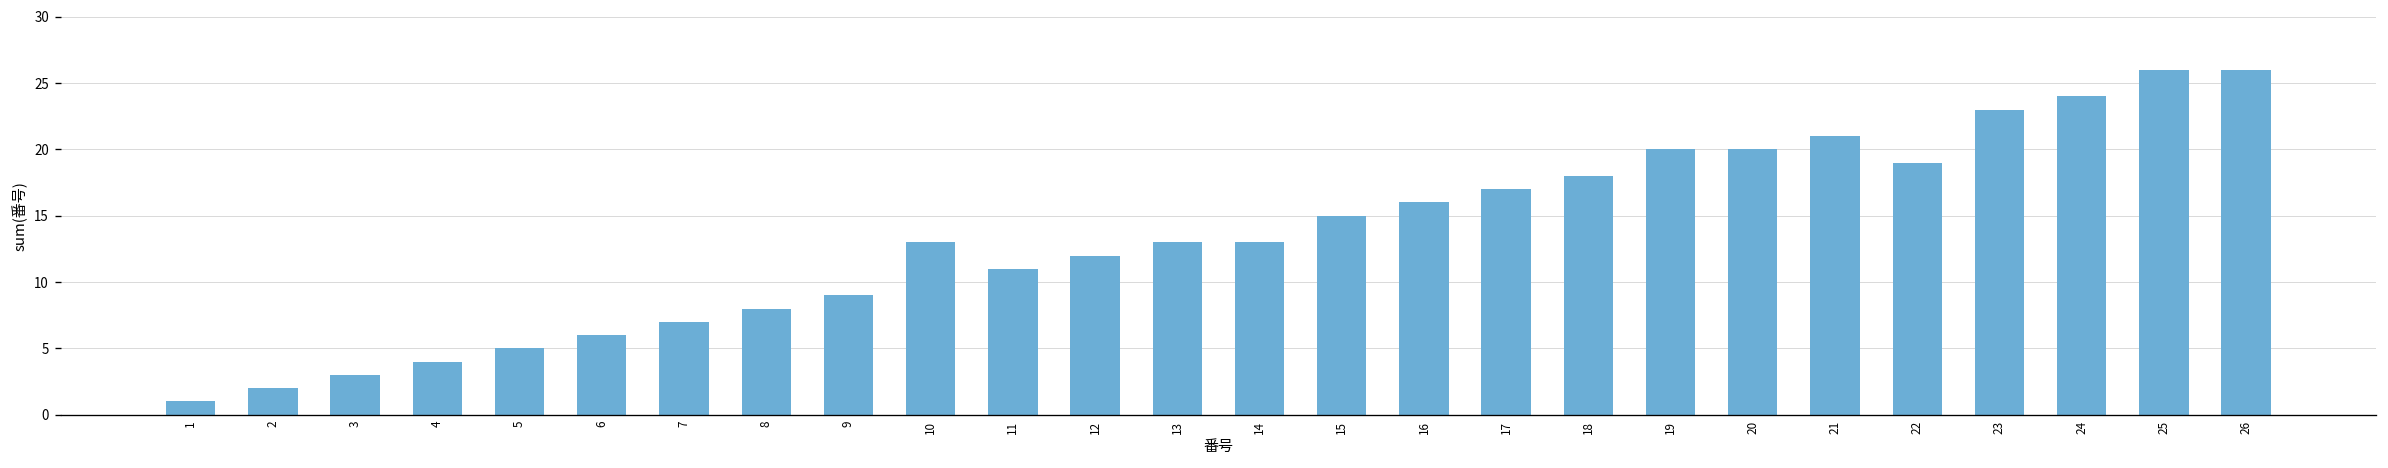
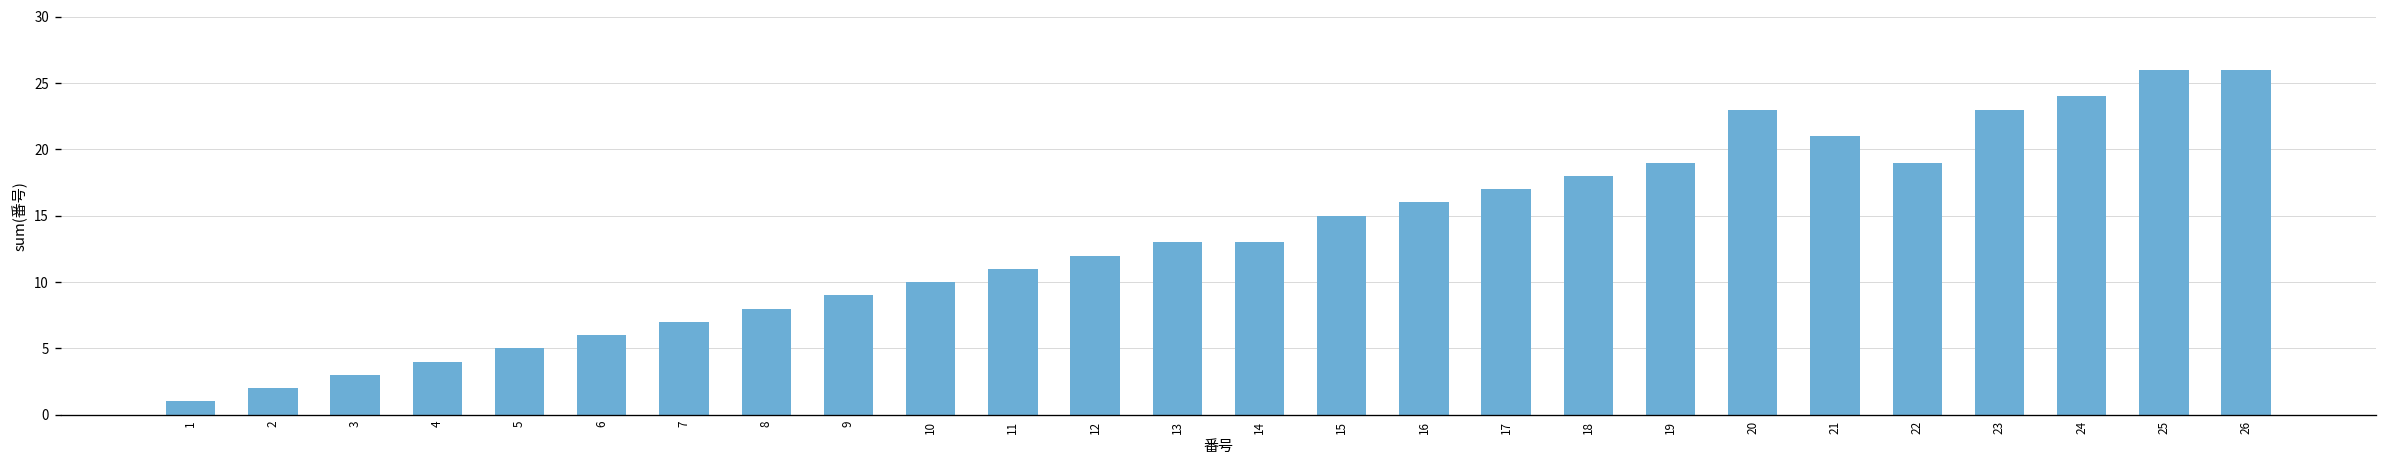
10: 13 -> 10
19: 20 -> 19
20: 20 -> 23
